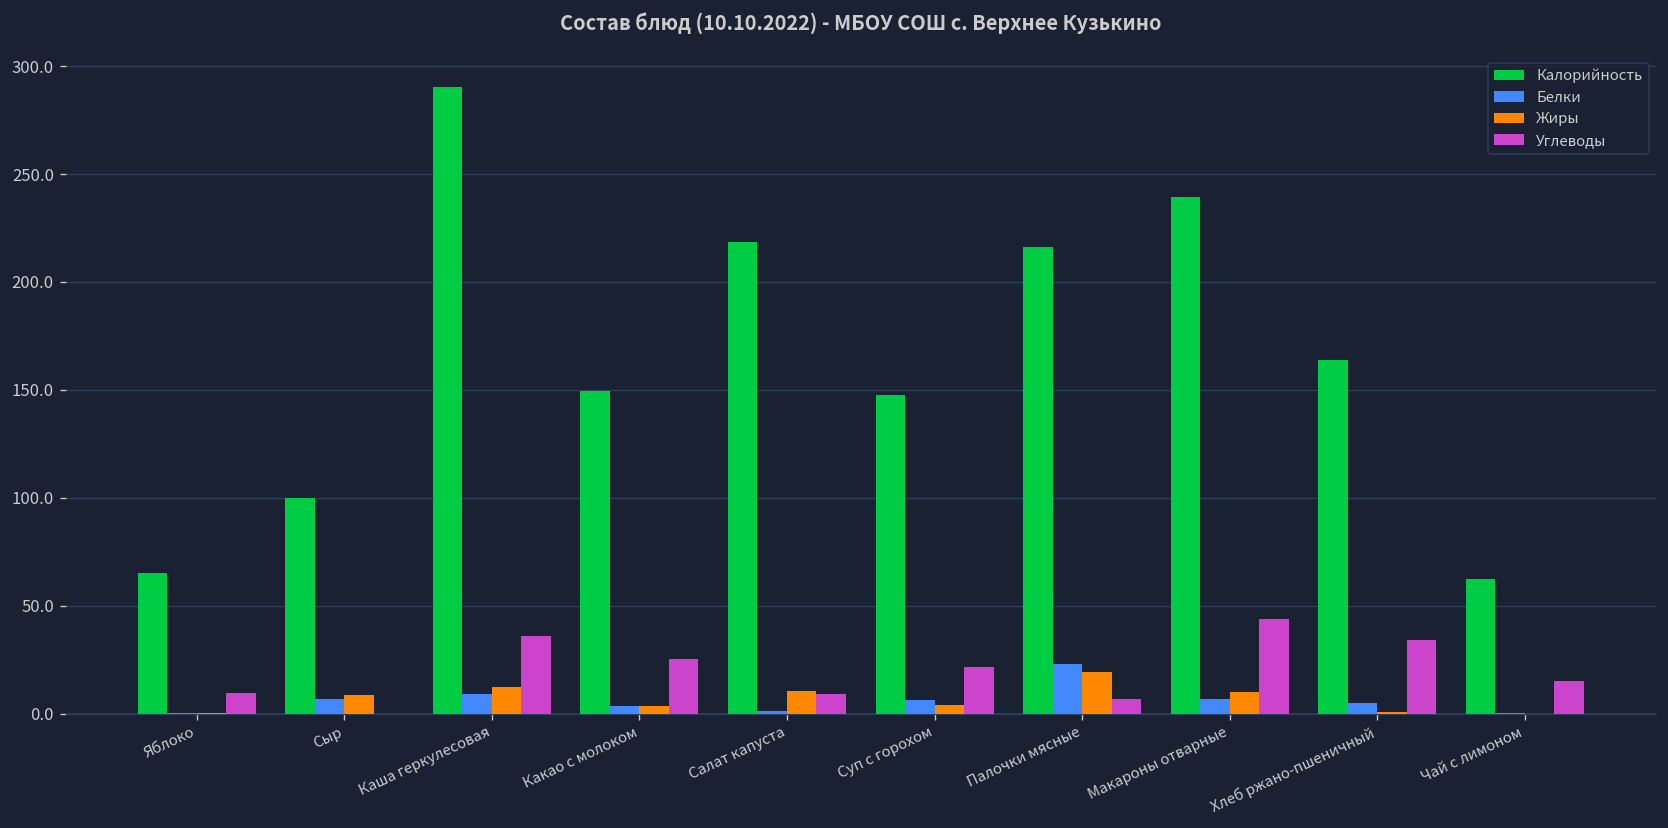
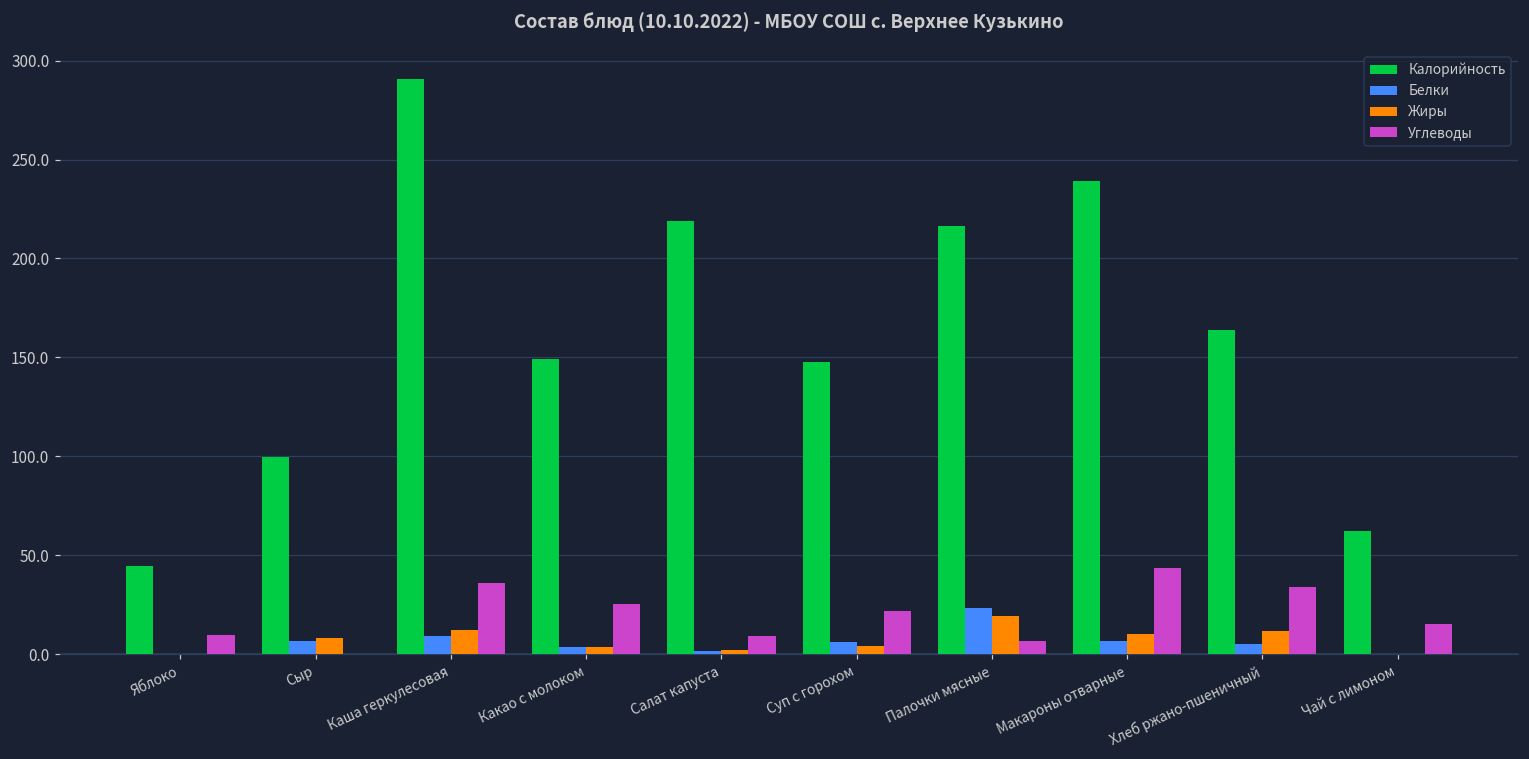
Калорийность, Яблоко: 65 -> 44
Жиры, Салат капуста: 11 -> 2
Жиры, Хлеб ржано-пшеничный: 1 -> 12
